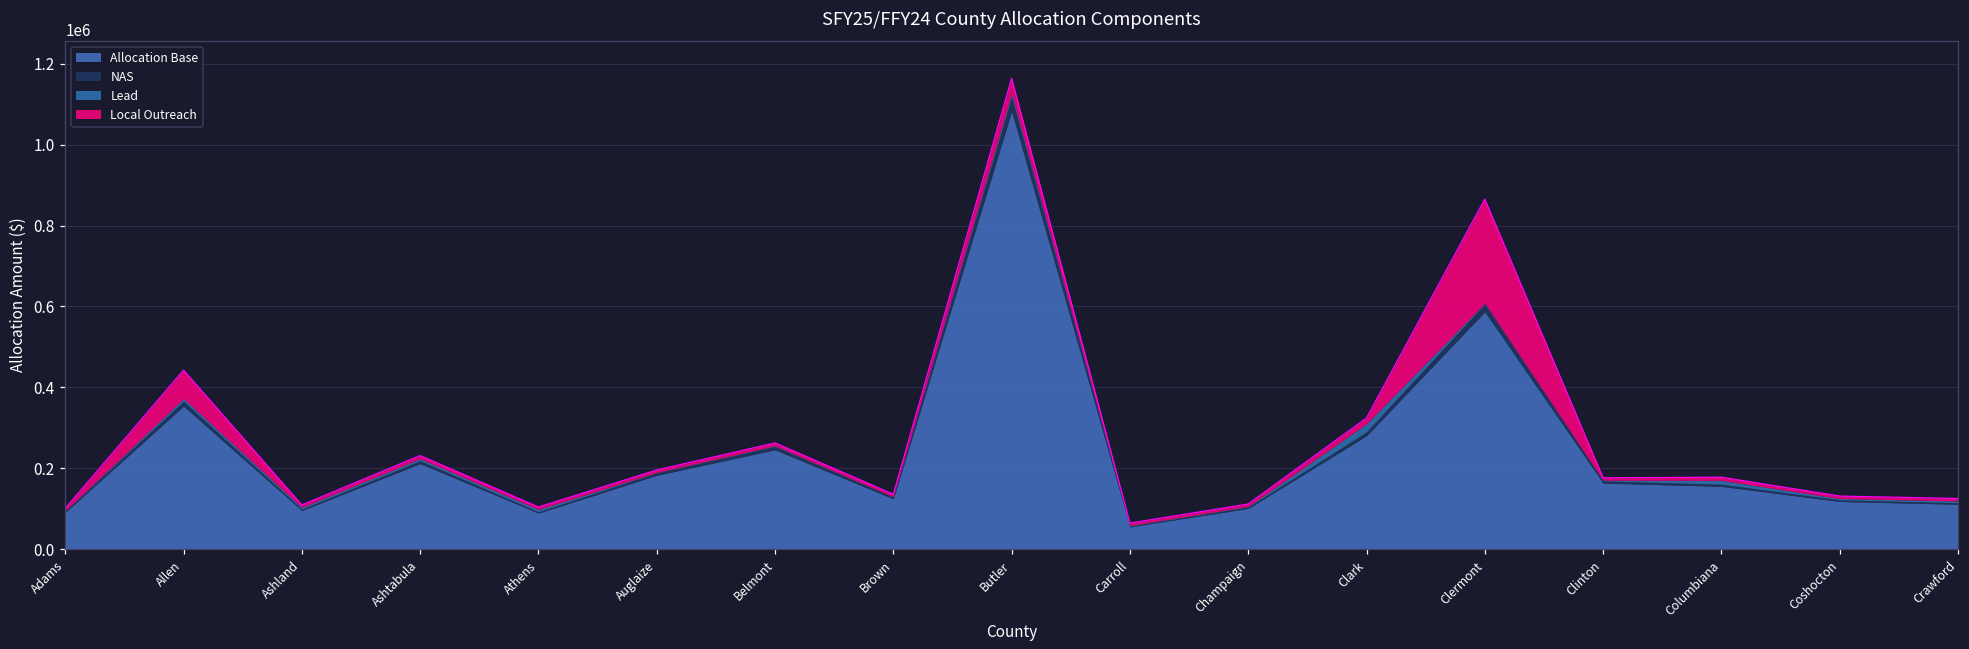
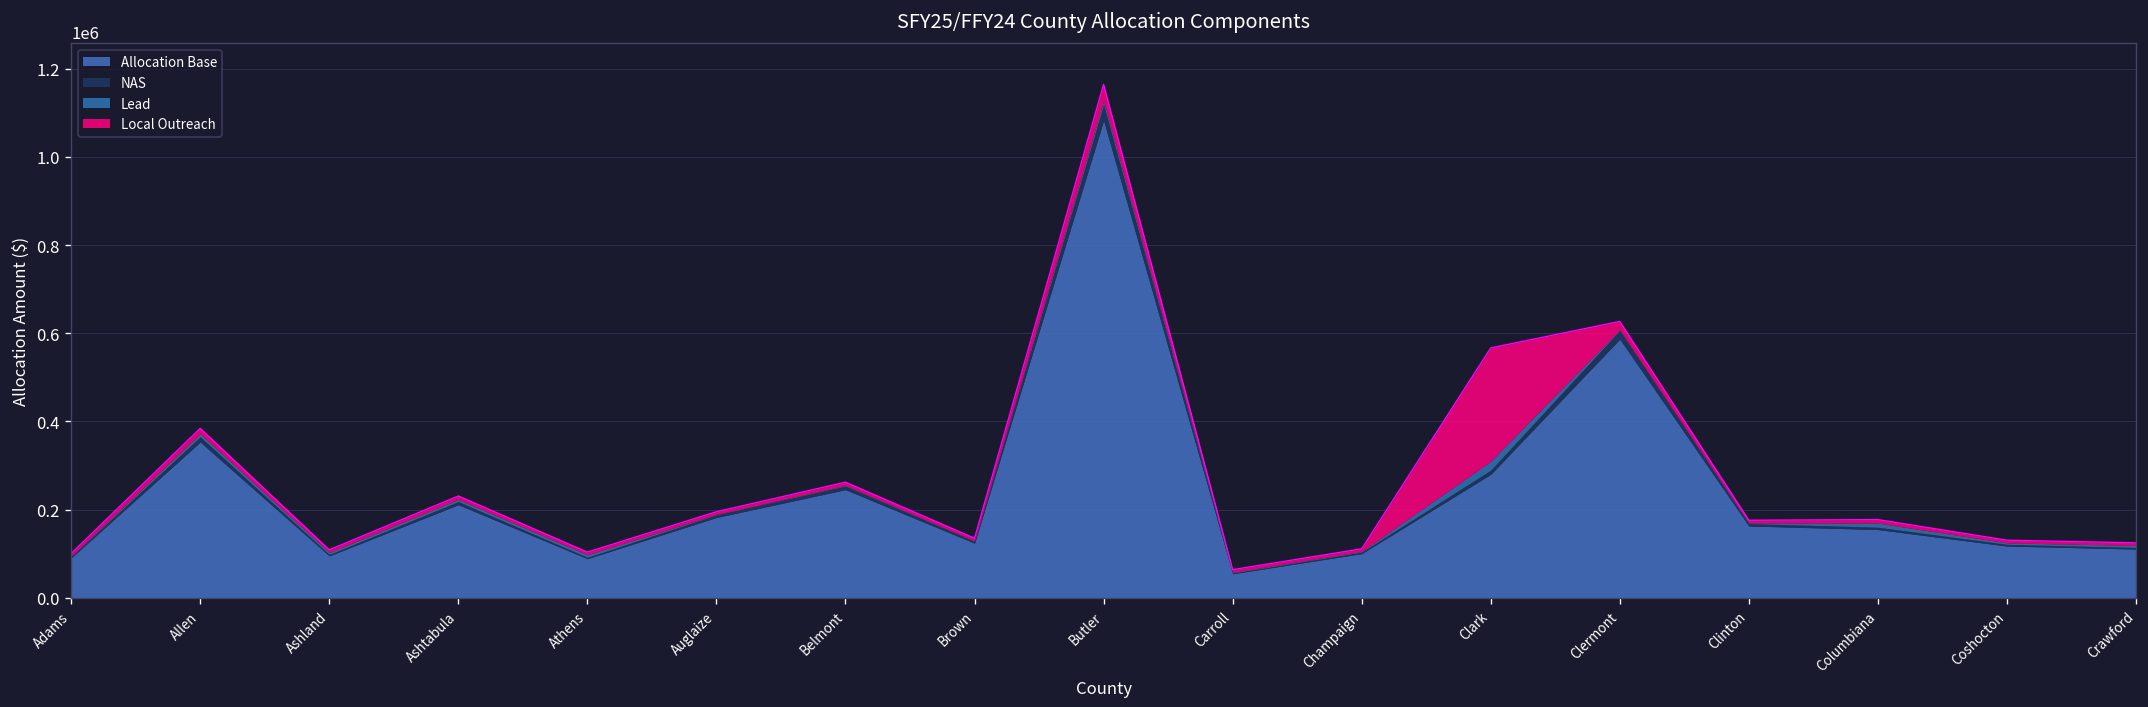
Local Outreach, Allen: 70000 -> 10000
Local Outreach, Clark: 10000 -> 260000
Local Outreach, Clermont: 260000 -> 20000
